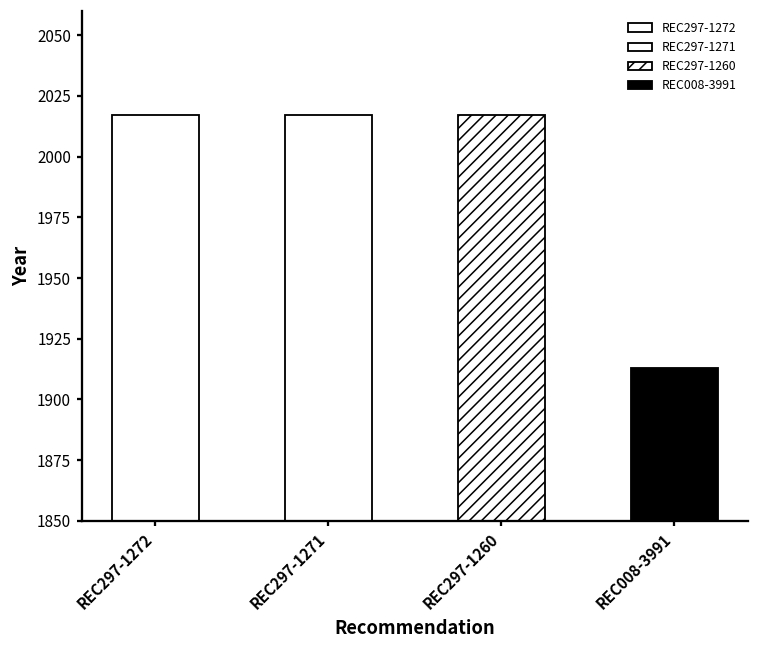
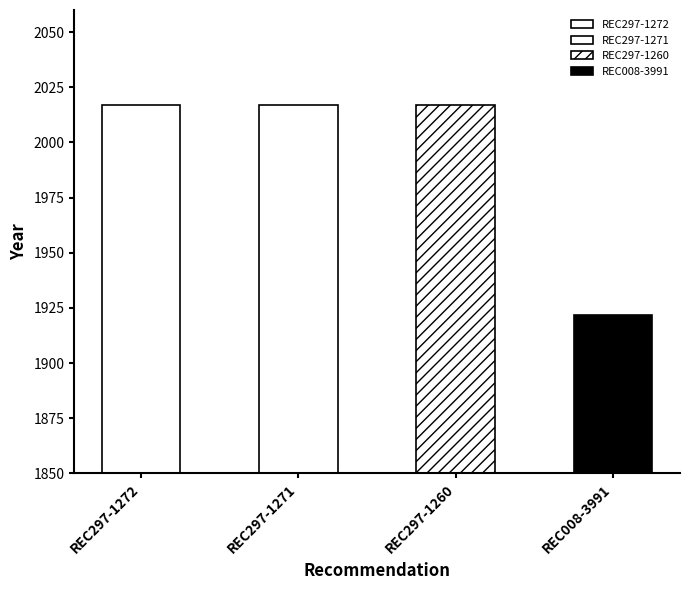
REC008-3991: 1913 -> 1922
